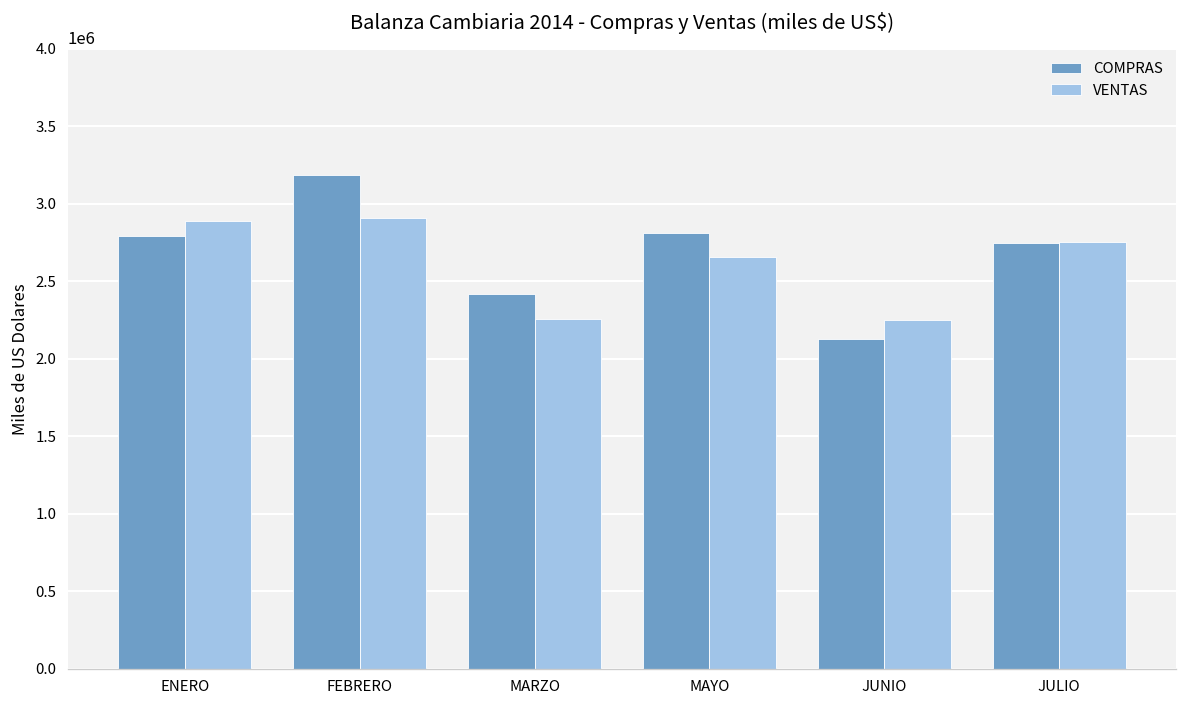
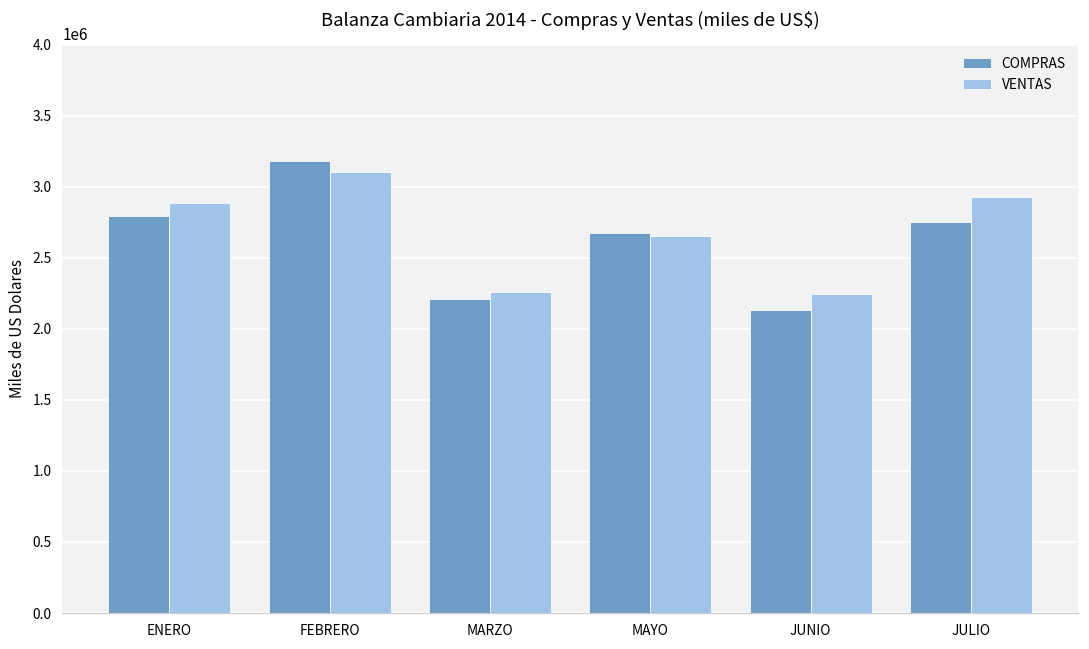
VENTAS, FEBRERO: 2910000 -> 3110000
COMPRAS, MARZO: 2420000 -> 2210000
COMPRAS, MAYO: 2810000 -> 2670000
VENTAS, JULIO: 2750000 -> 2930000
